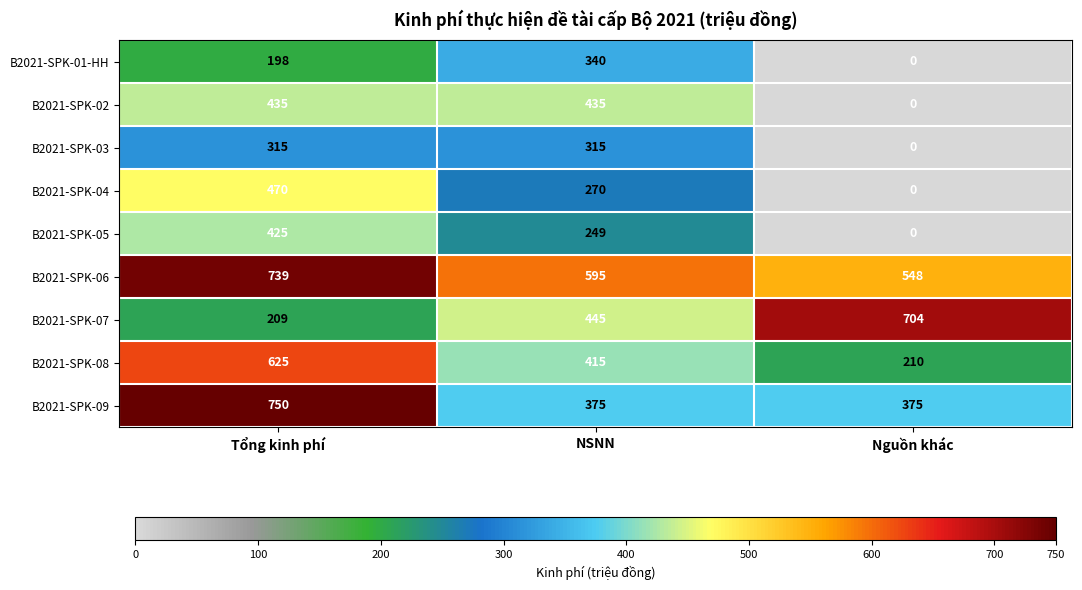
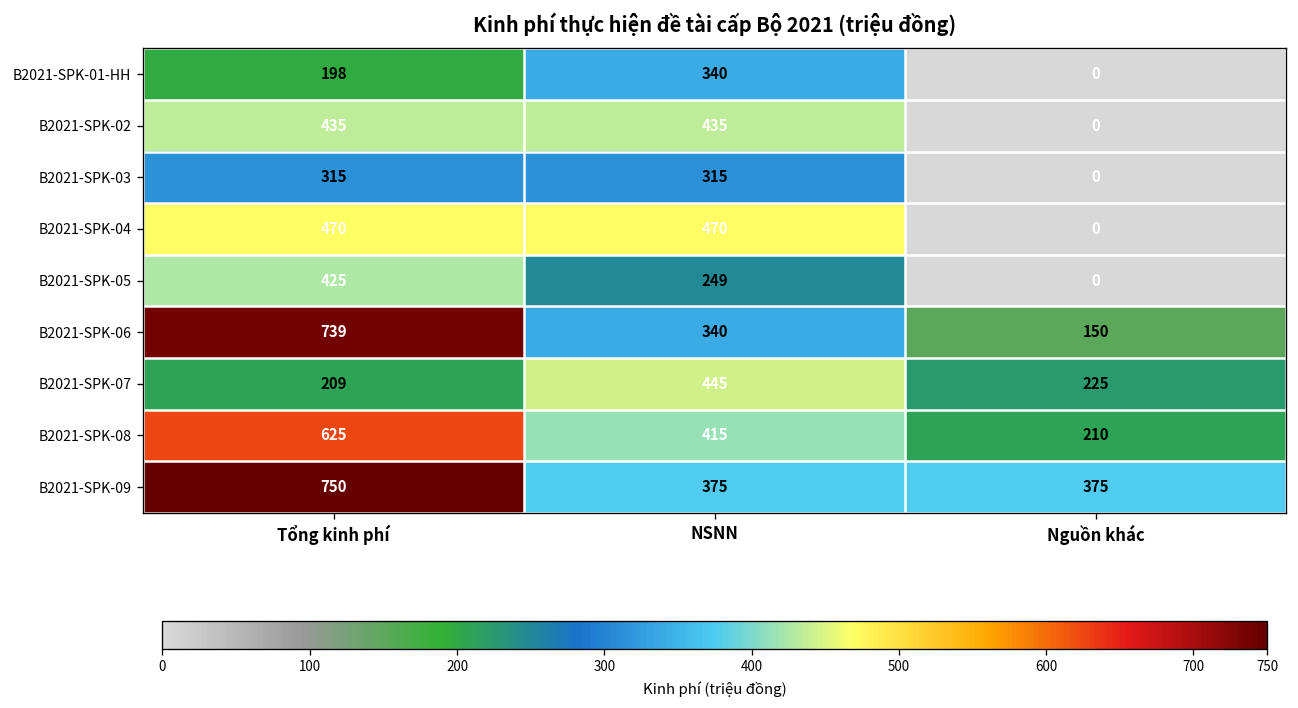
B2021-SPK-04, NSNN: 270 -> 470
B2021-SPK-06, NSNN: 595 -> 340
B2021-SPK-06, Nguồn khác: 548 -> 150
B2021-SPK-07, Nguồn khác: 704 -> 225
